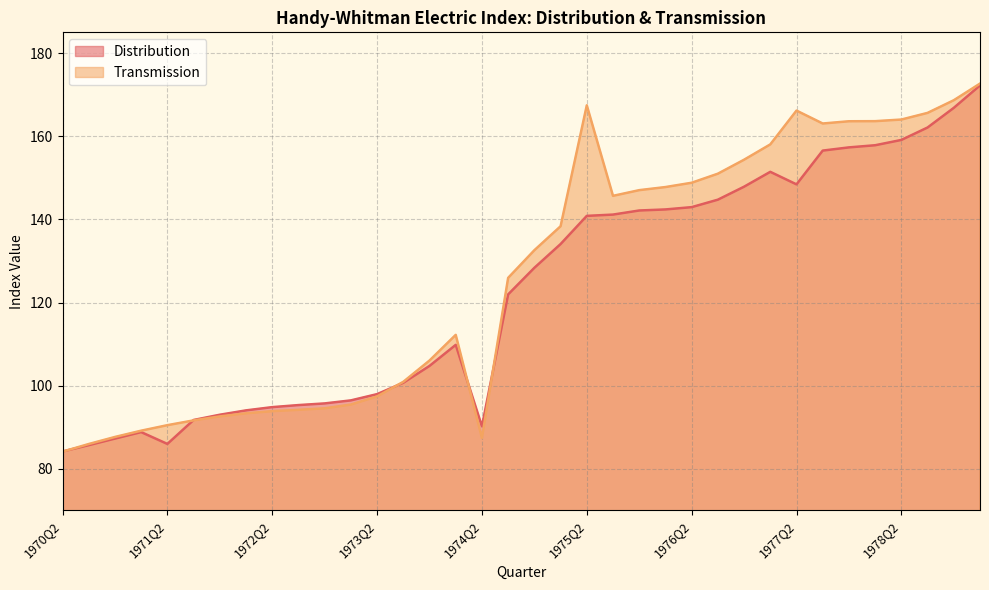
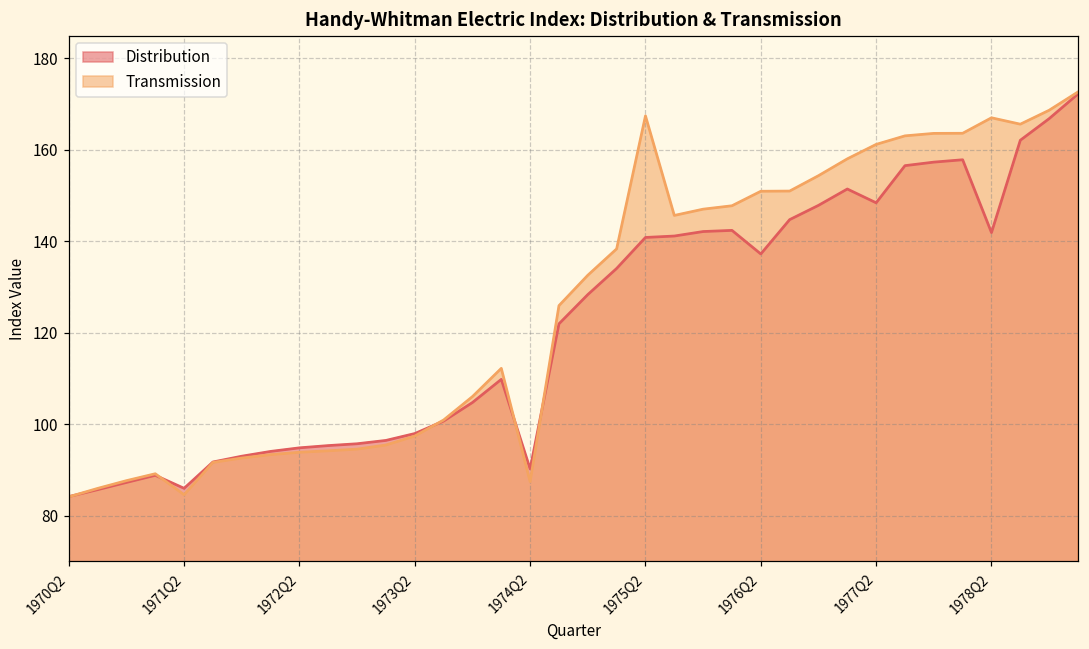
Transmission, 1971Q2: 91 -> 85
Distribution, 1976Q2: 143 -> 137
Transmission, 1976Q2: 149 -> 151
Transmission, 1977Q2: 166 -> 161
Distribution, 1978Q2: 159 -> 142
Transmission, 1978Q2: 164 -> 167
